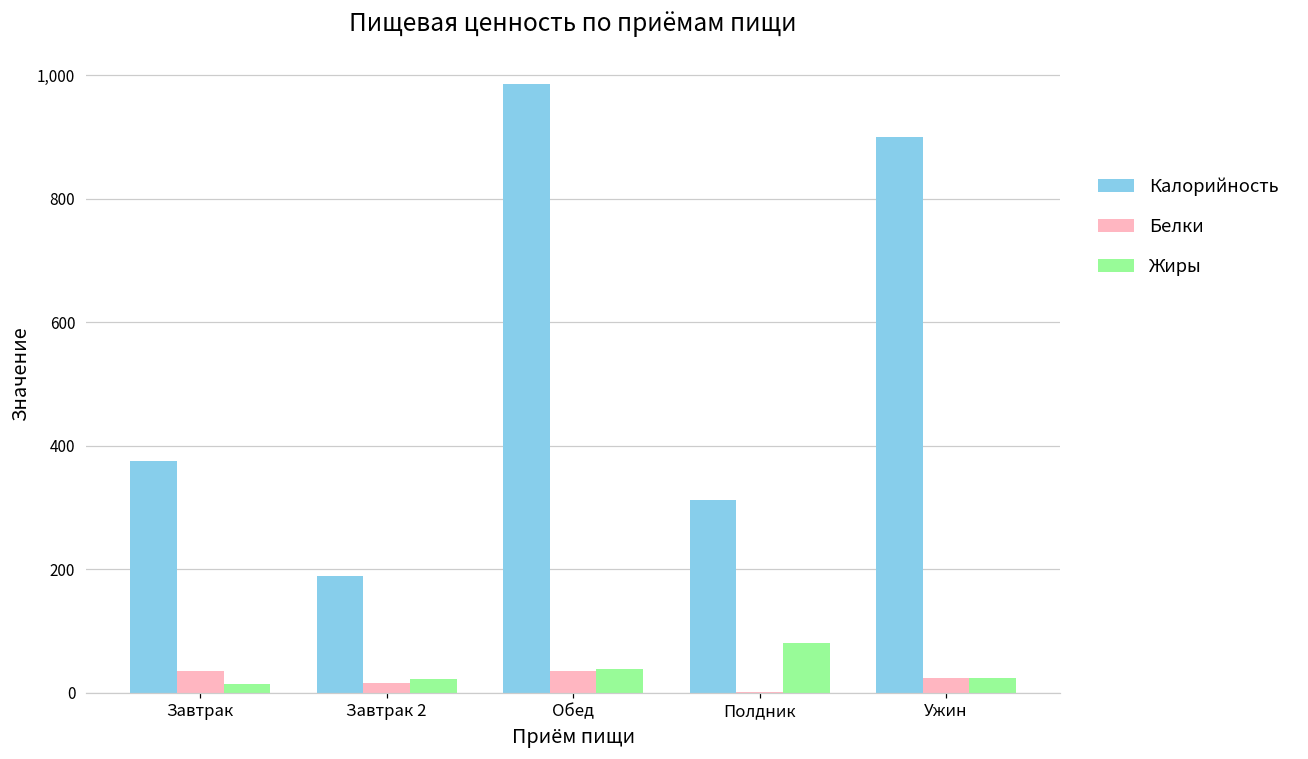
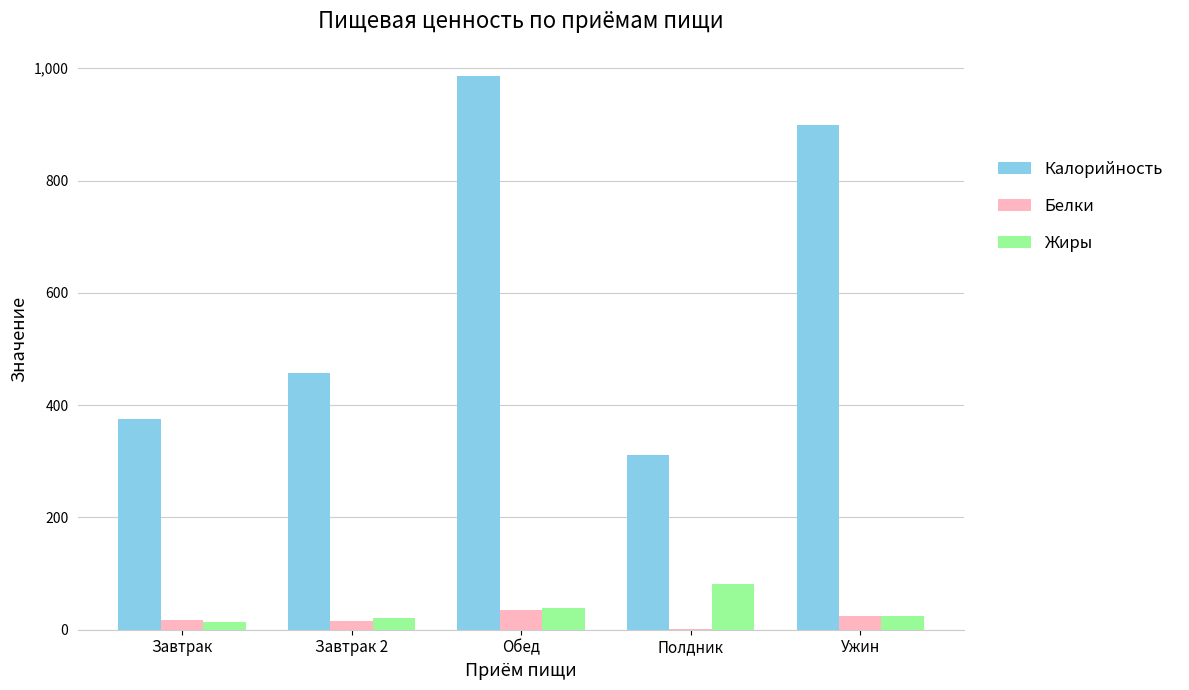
Белки, Завтрак: 30 -> 20
Калорийность, Завтрак 2: 190 -> 460
